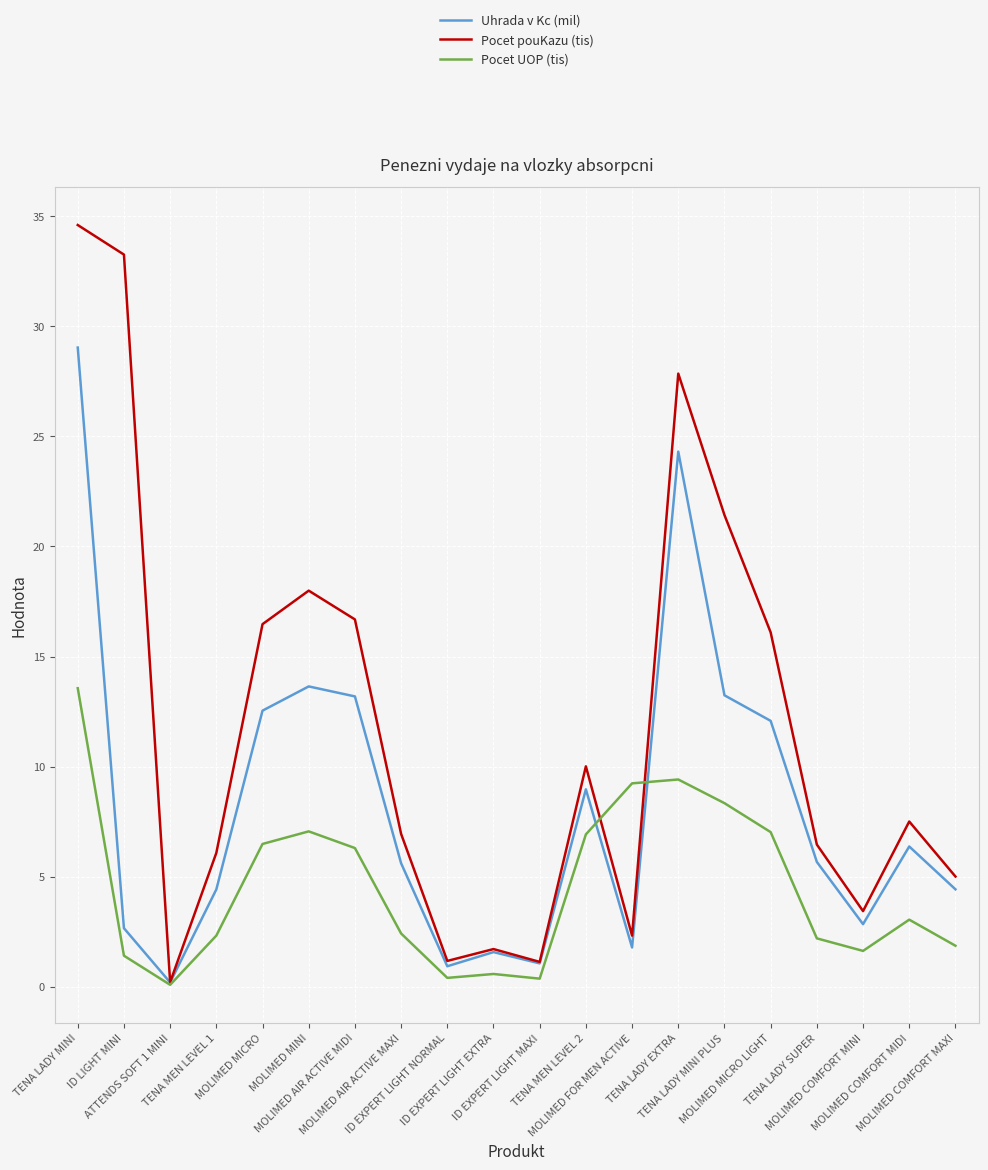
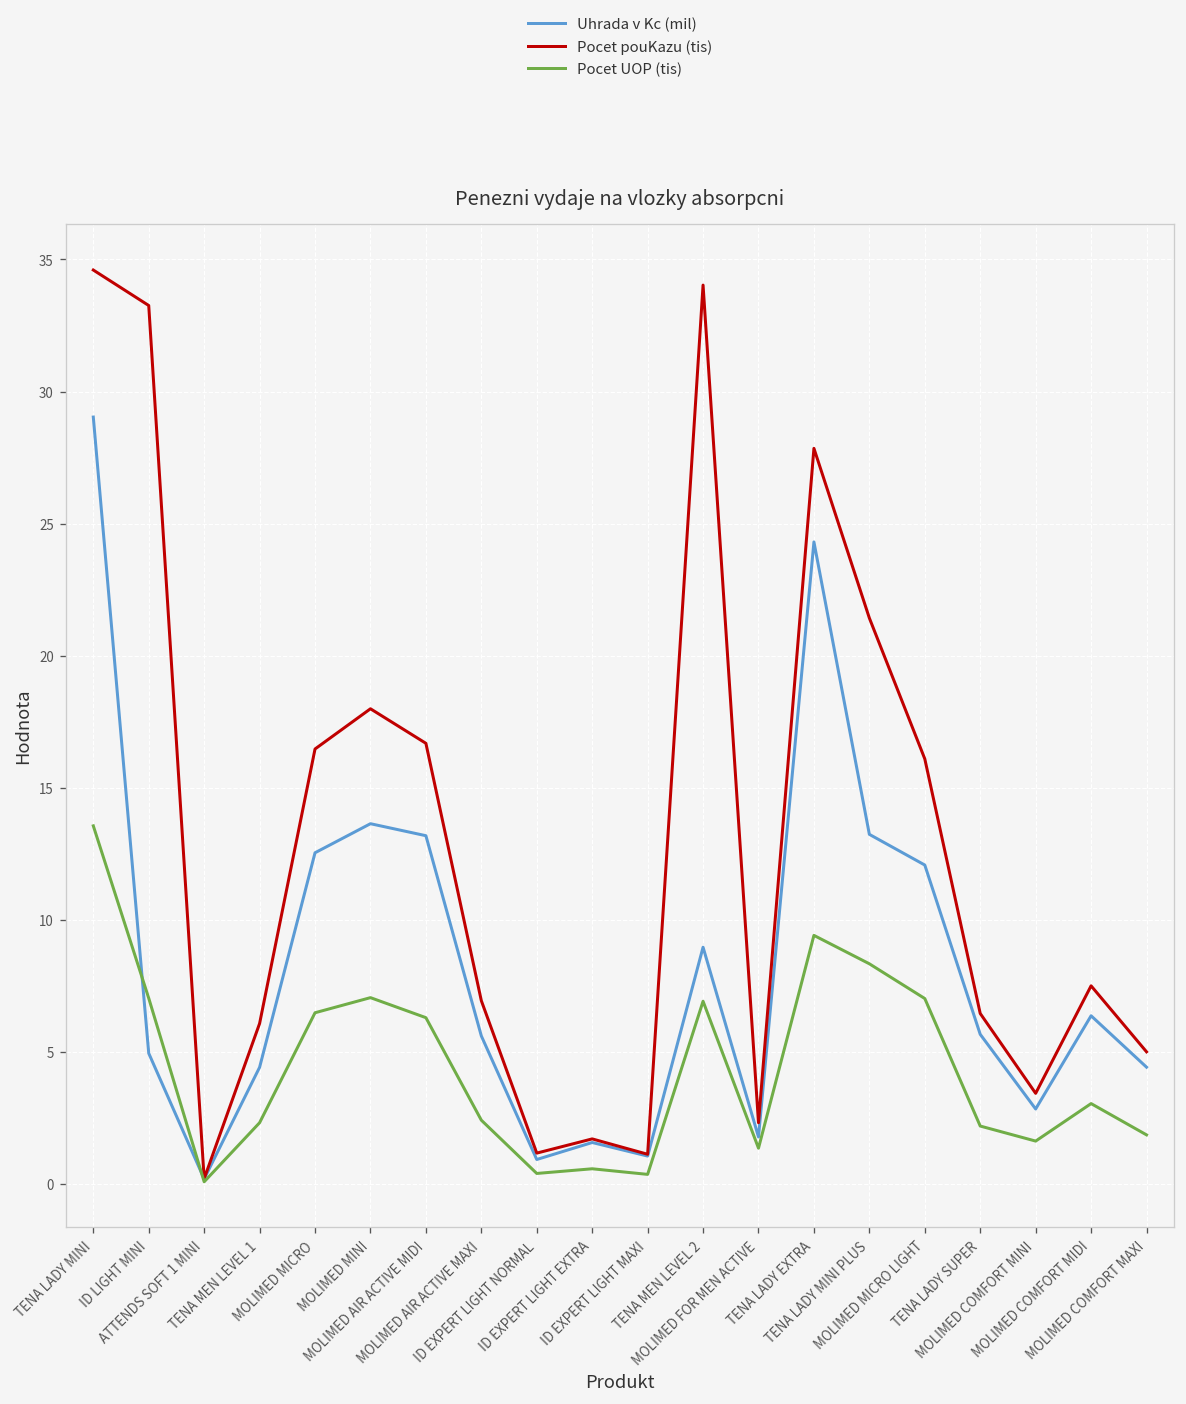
Uhrada v Kc (mil), ID LIGHT MINI: 2.7 -> 5.0
Pocet UOP (tis), ID LIGHT MINI: 1.4 -> 7.0
Pocet pouKazu (tis), TENA MEN LEVEL 2: 10.0 -> 34.0
Pocet UOP (tis), MOLIMED FOR MEN ACTIVE: 9.2 -> 1.4
